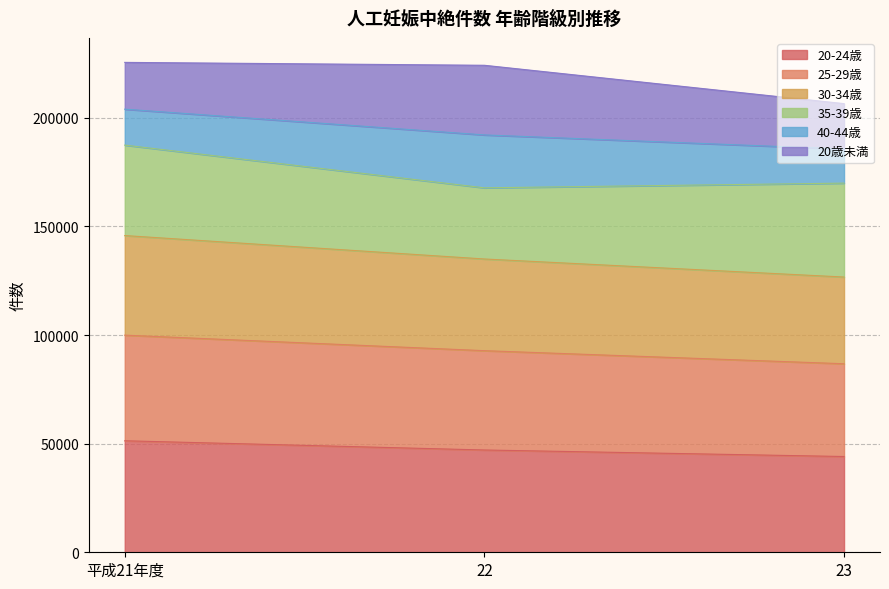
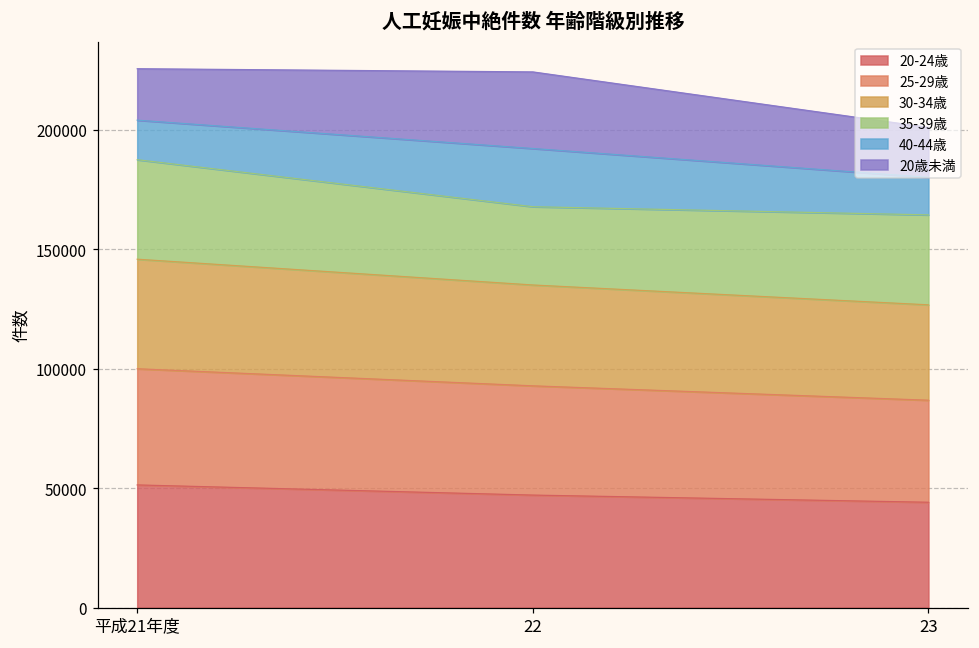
35-39歳, 23: 43000 -> 38000
